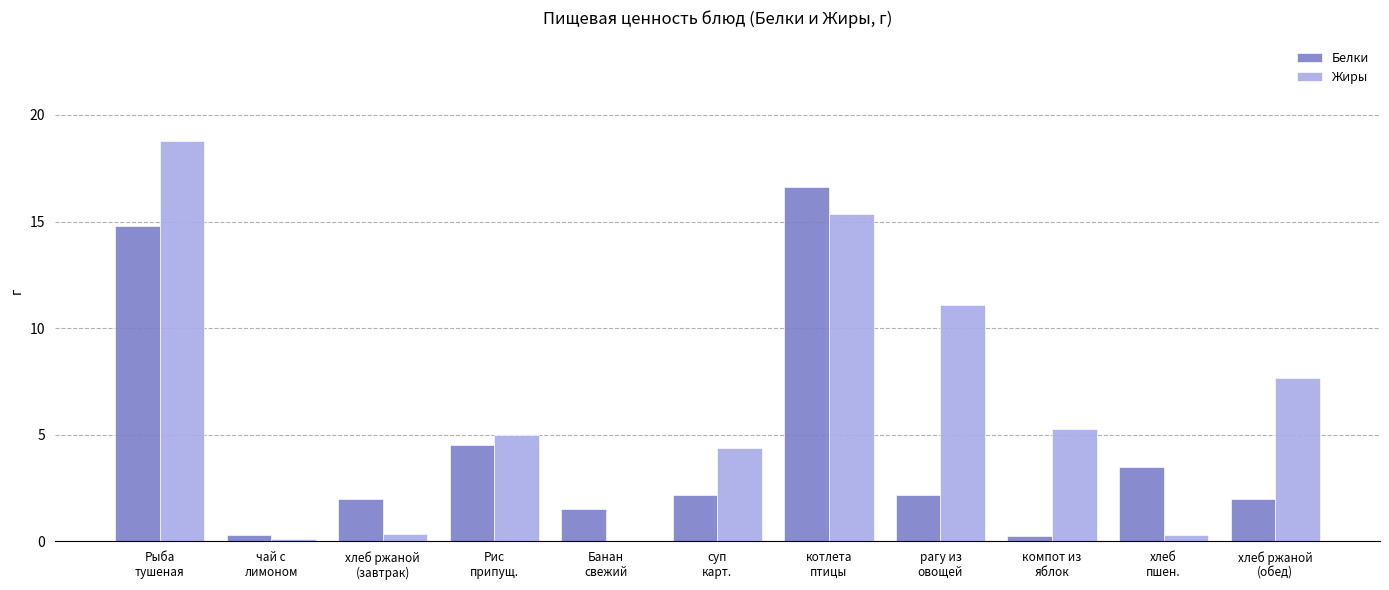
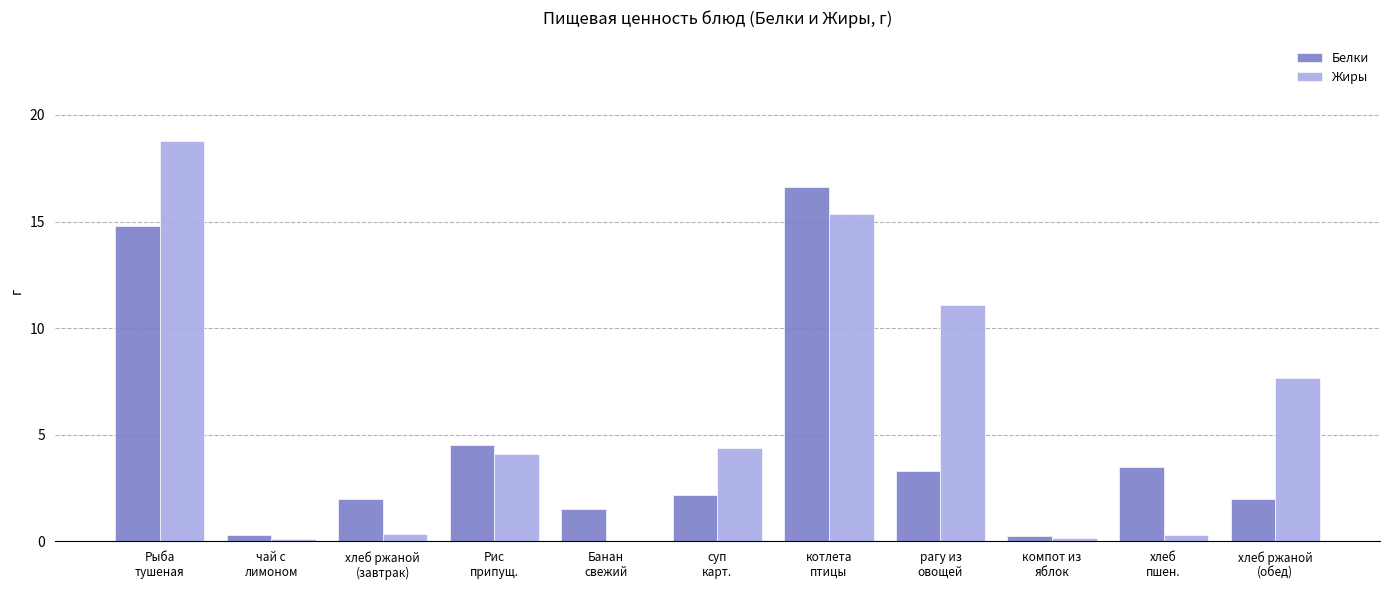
Жиры, Рис припущ.: 5.0 -> 4.1
Белки, рагу из овощей: 2.2 -> 3.3
Жиры, компот из яблок: 5.3 -> 0.1
